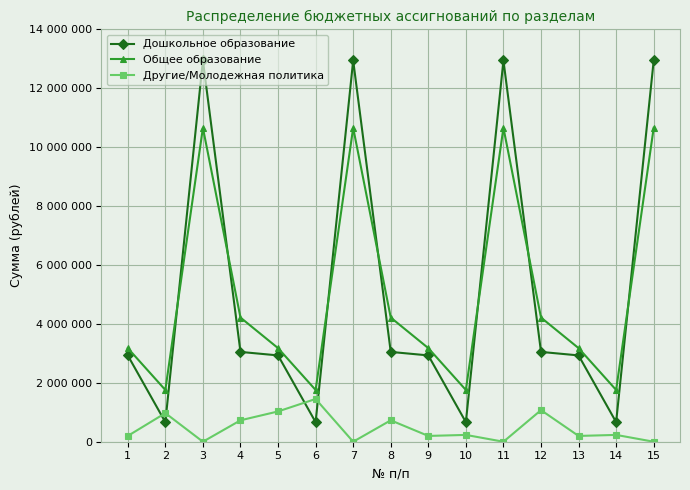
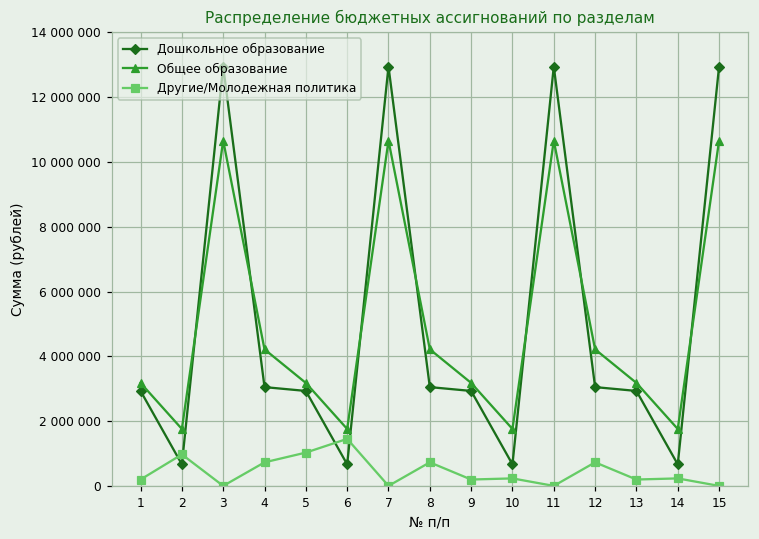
Другие/Молодежная политика, 12: 1100000 -> 700000
